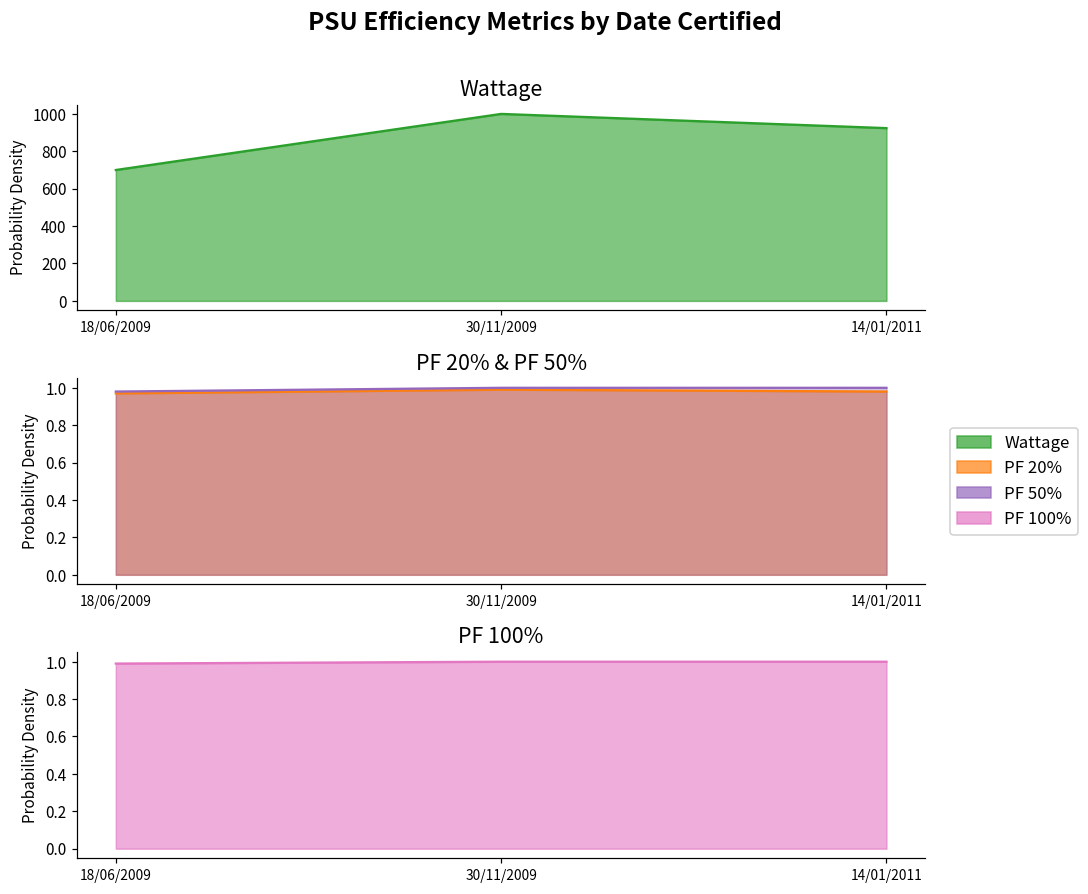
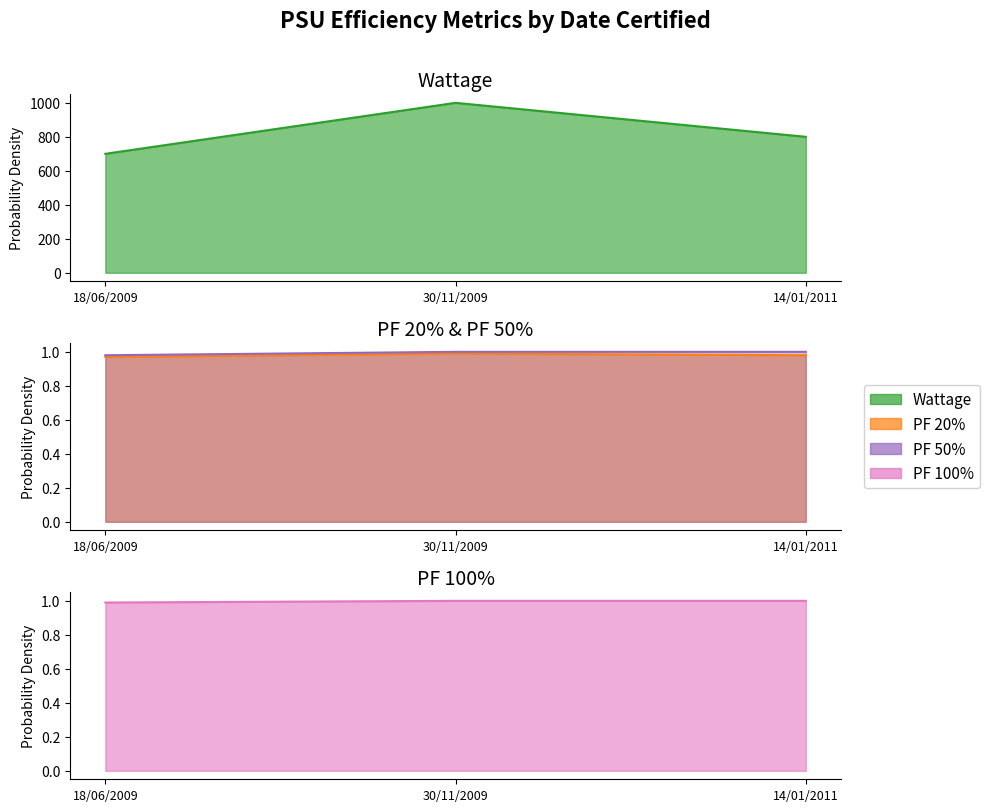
Wattage, 14/01/2011: 920 -> 800
